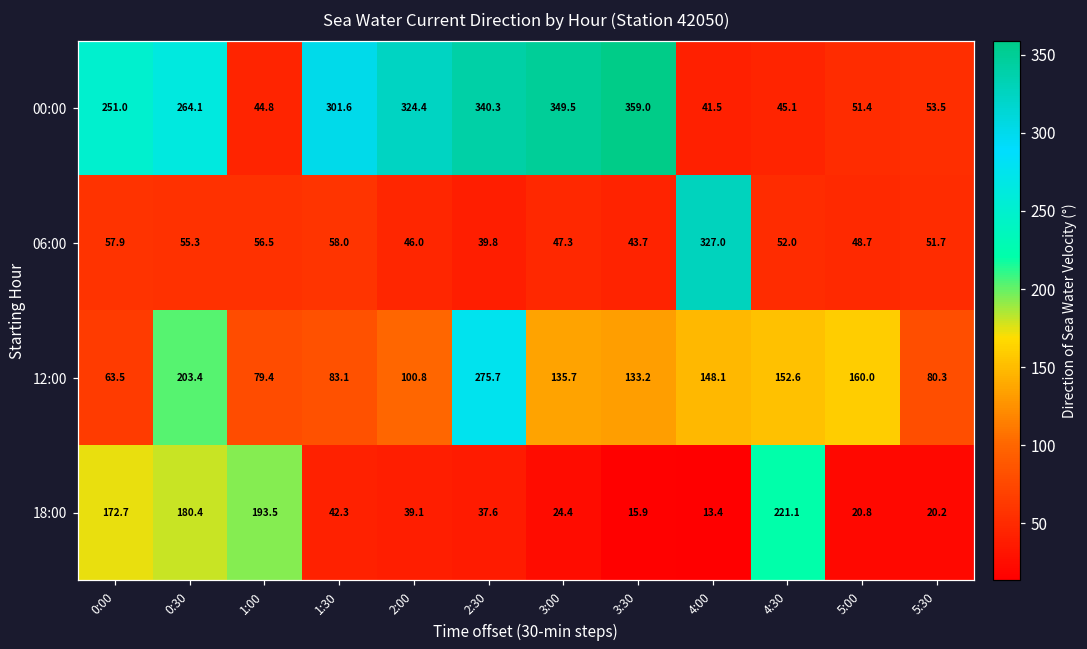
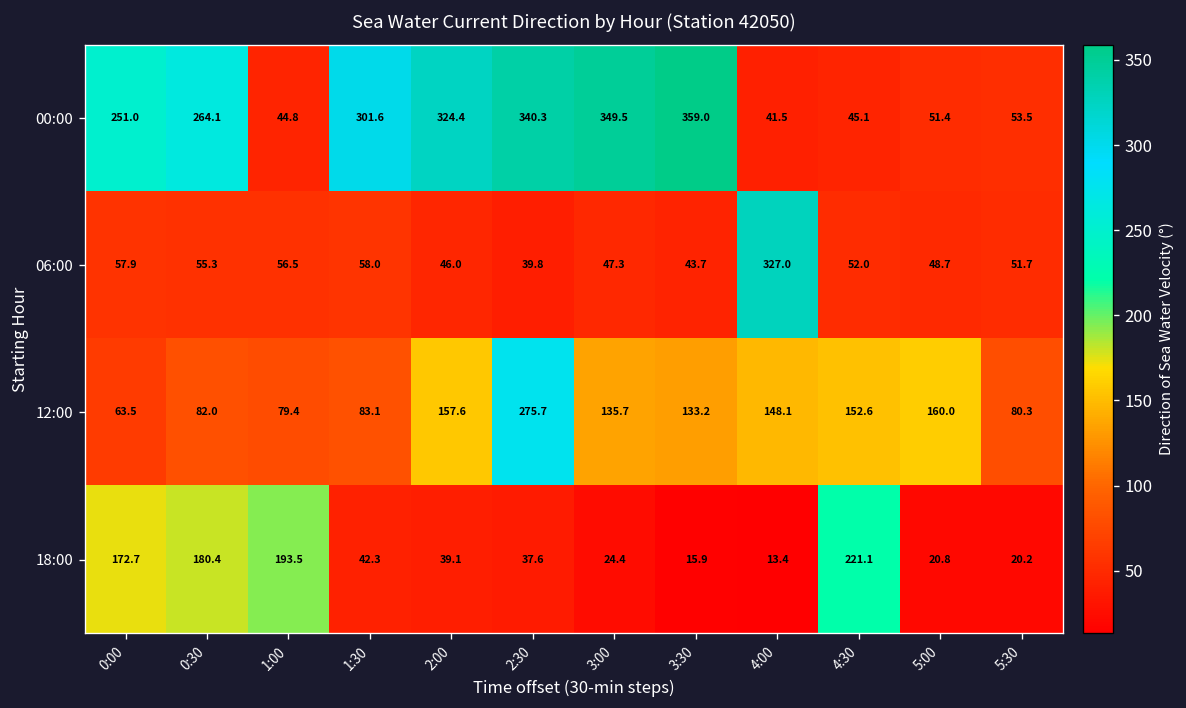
12:00, 0:30: 203.4 -> 82.0
12:00, 2:00: 100.8 -> 157.6
